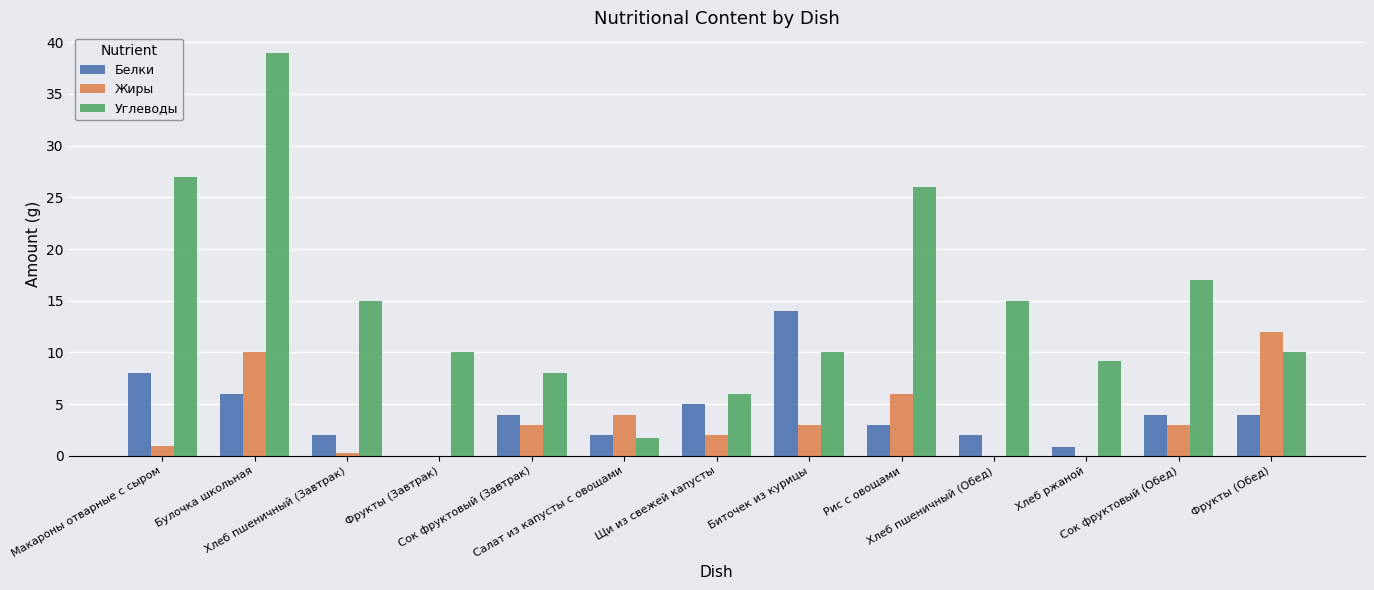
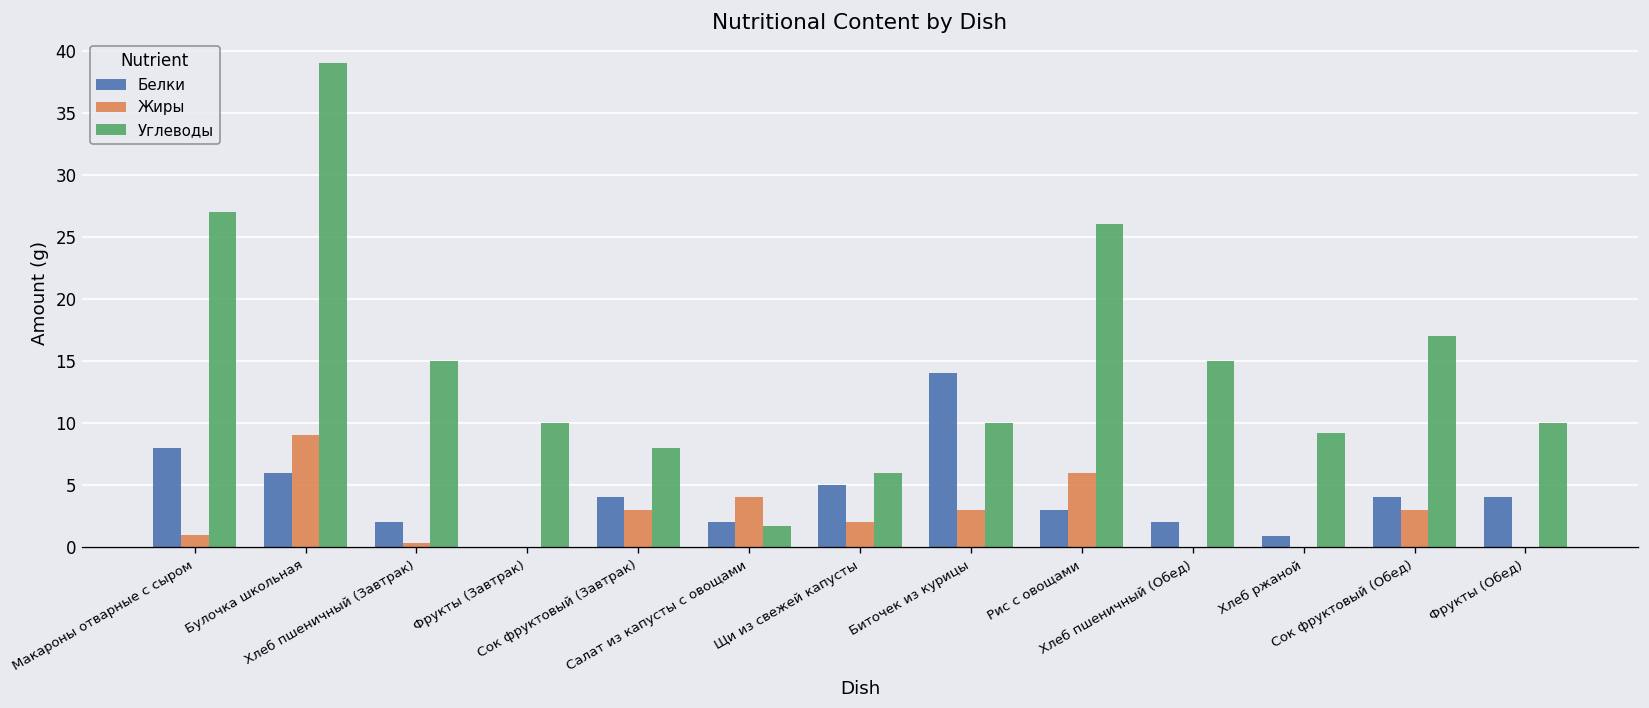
Жиры, Булочка школьная: 10 -> 9
Жиры, Фрукты (Обед): 12 -> 0
